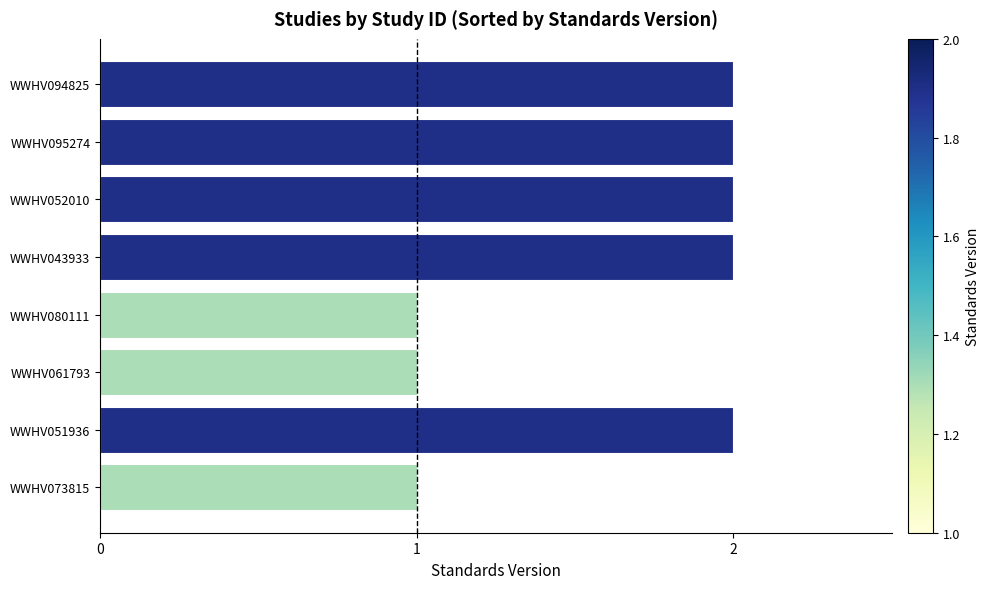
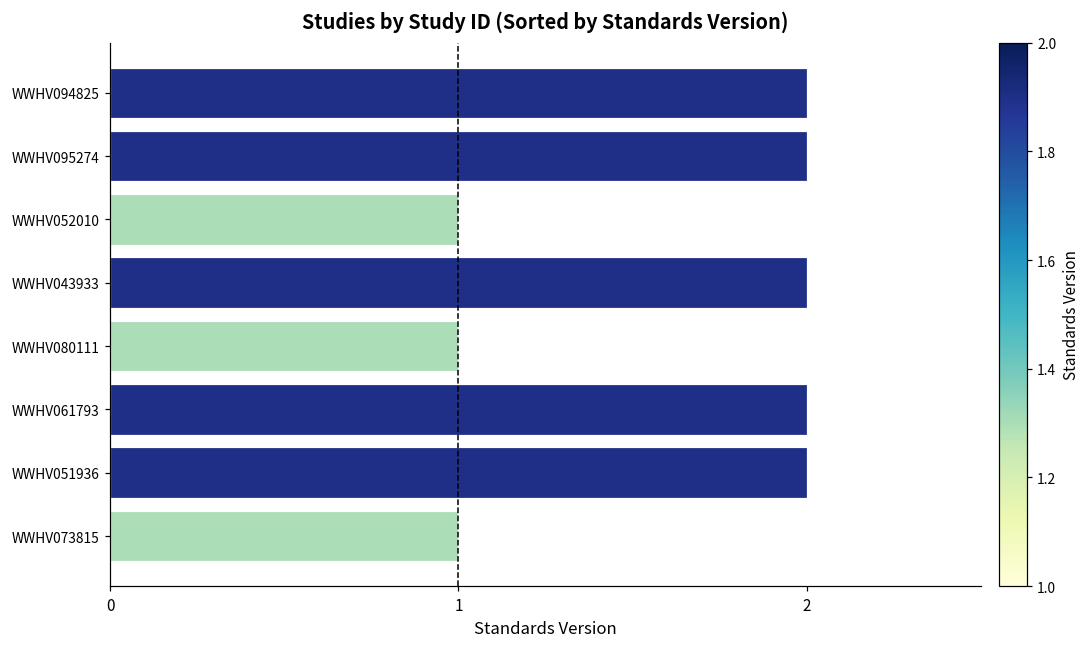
WWHV052010: 2 -> 1
WWHV061793: 1 -> 2
